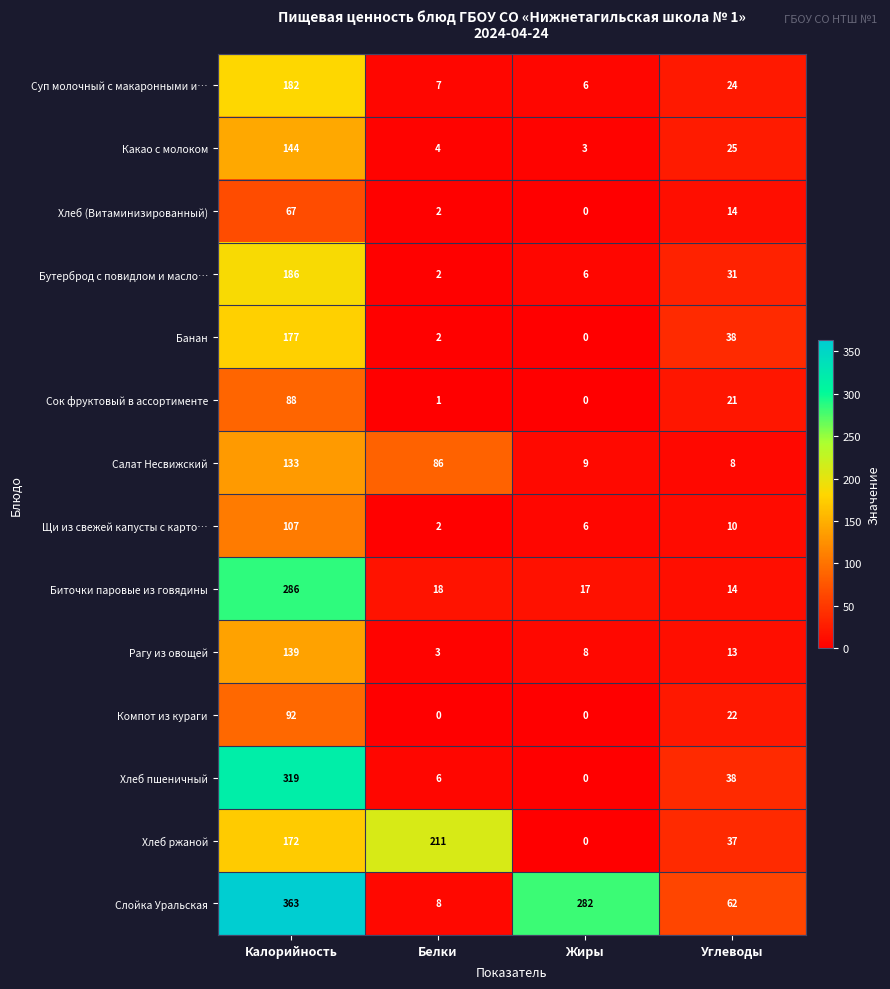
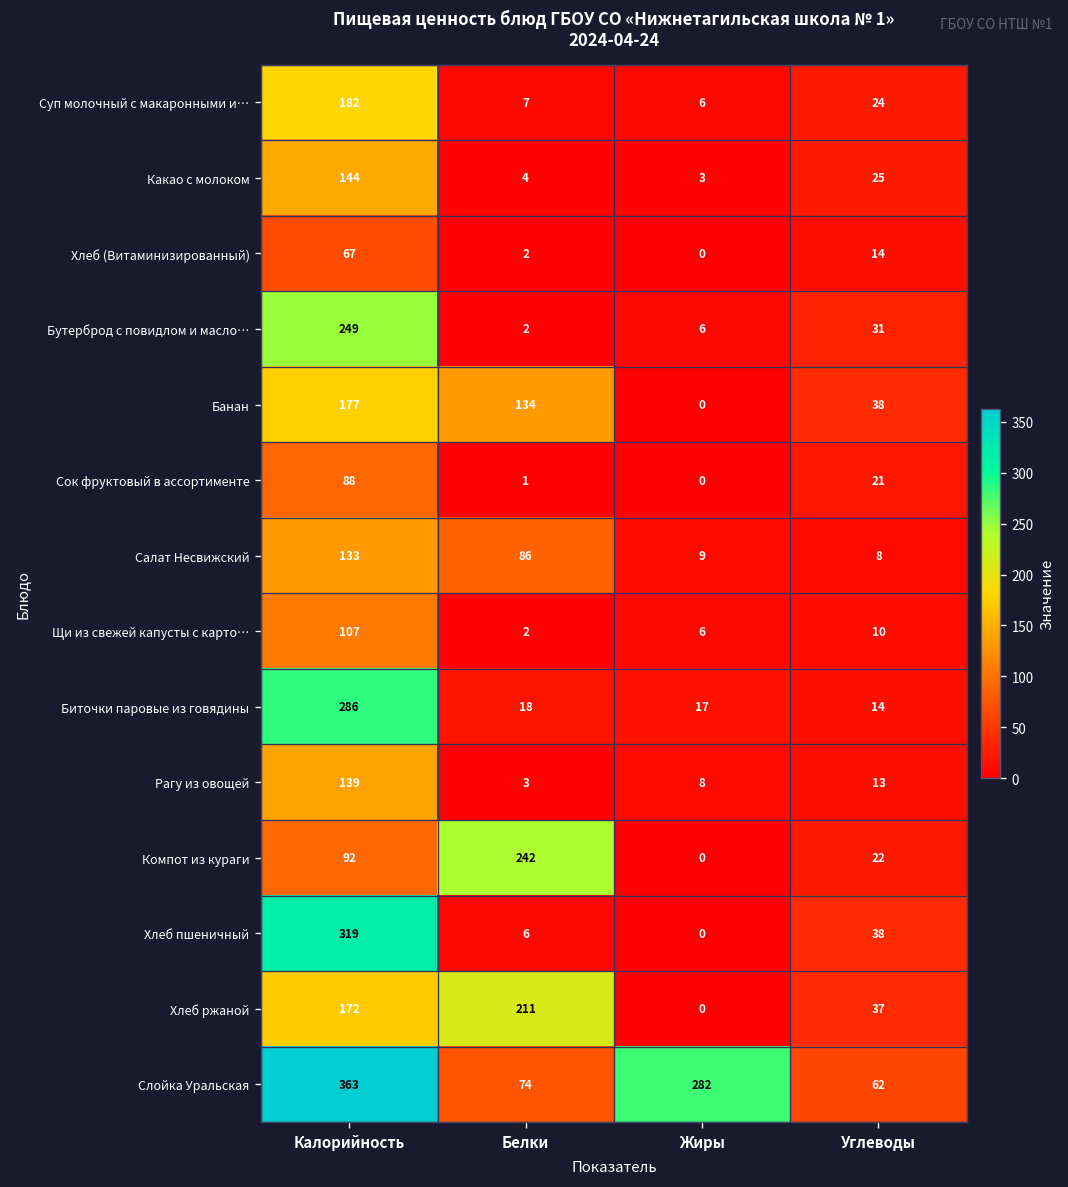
Бутерброд с повидлом и масло…, Калорийность: 186 -> 249
Банан, Белки: 2 -> 134
Компот из кураги, Белки: 0 -> 242
Слойка Уральская, Белки: 8 -> 74
